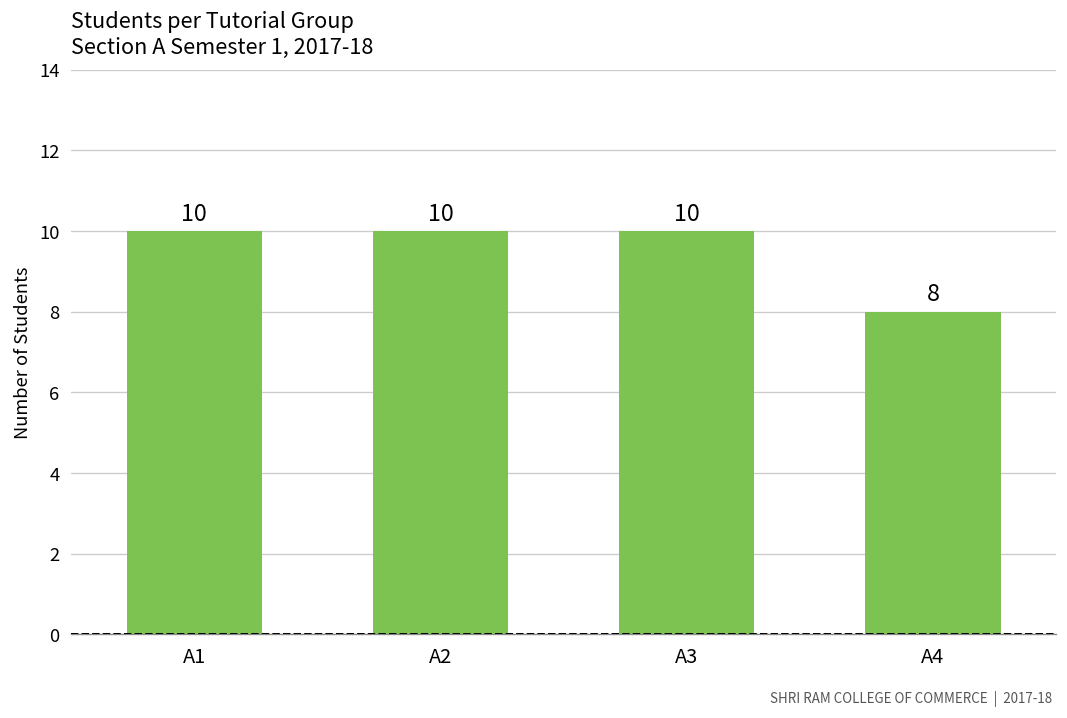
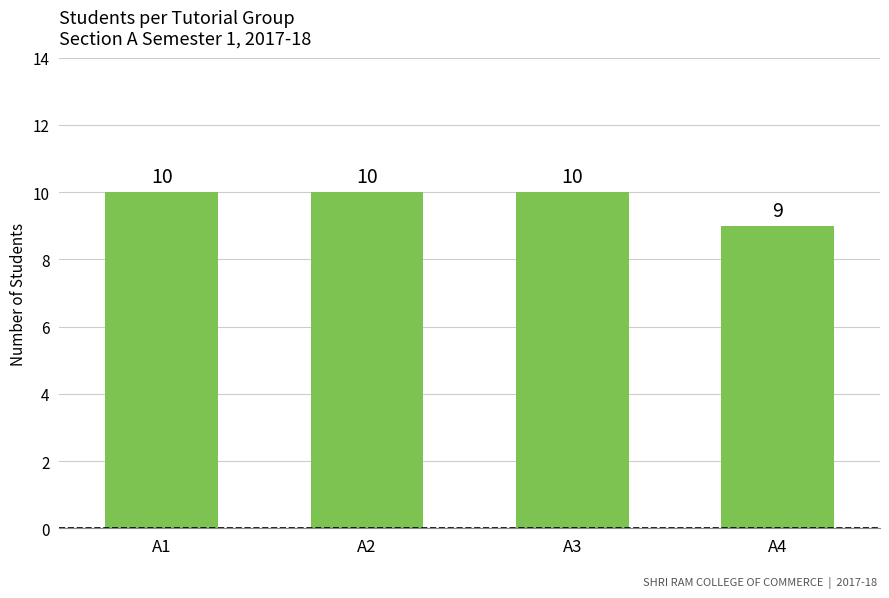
A4: 8 -> 9
